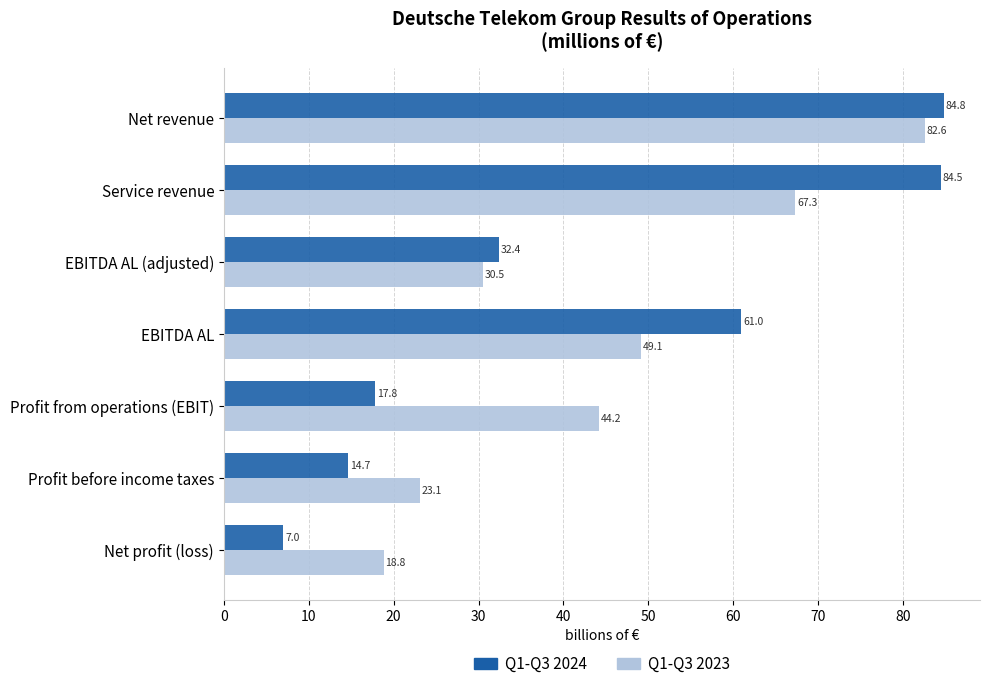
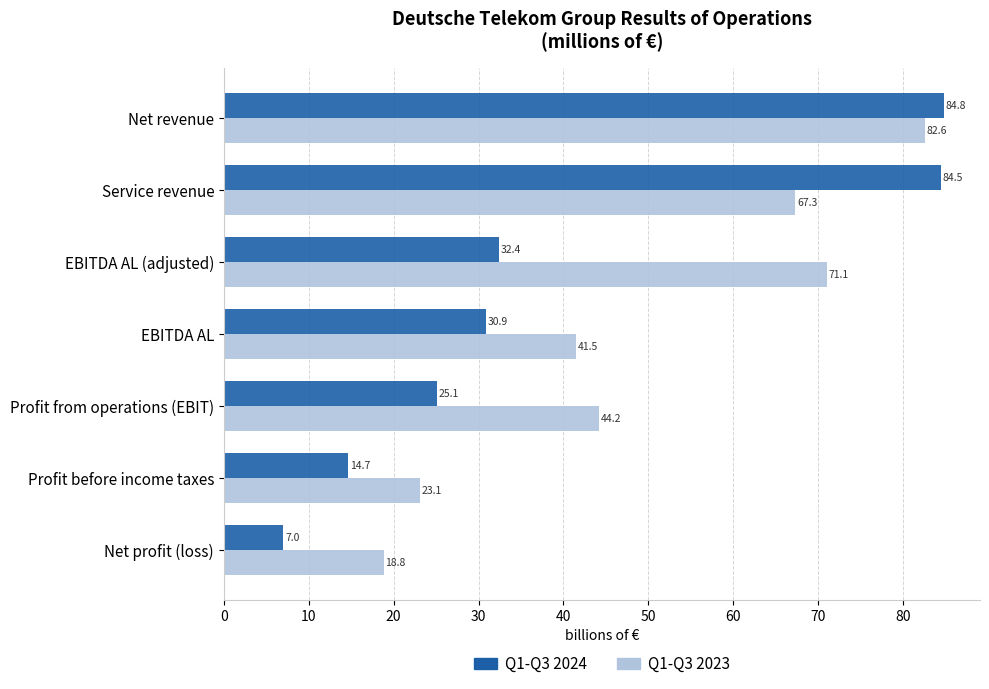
Q1-Q3 2023, EBITDA AL (adjusted): 30.5 -> 71.1
Q1-Q3 2024, EBITDA AL: 61.0 -> 30.9
Q1-Q3 2023, EBITDA AL: 49.1 -> 41.5
Q1-Q3 2024, Profit from operations (EBIT): 17.8 -> 25.1
